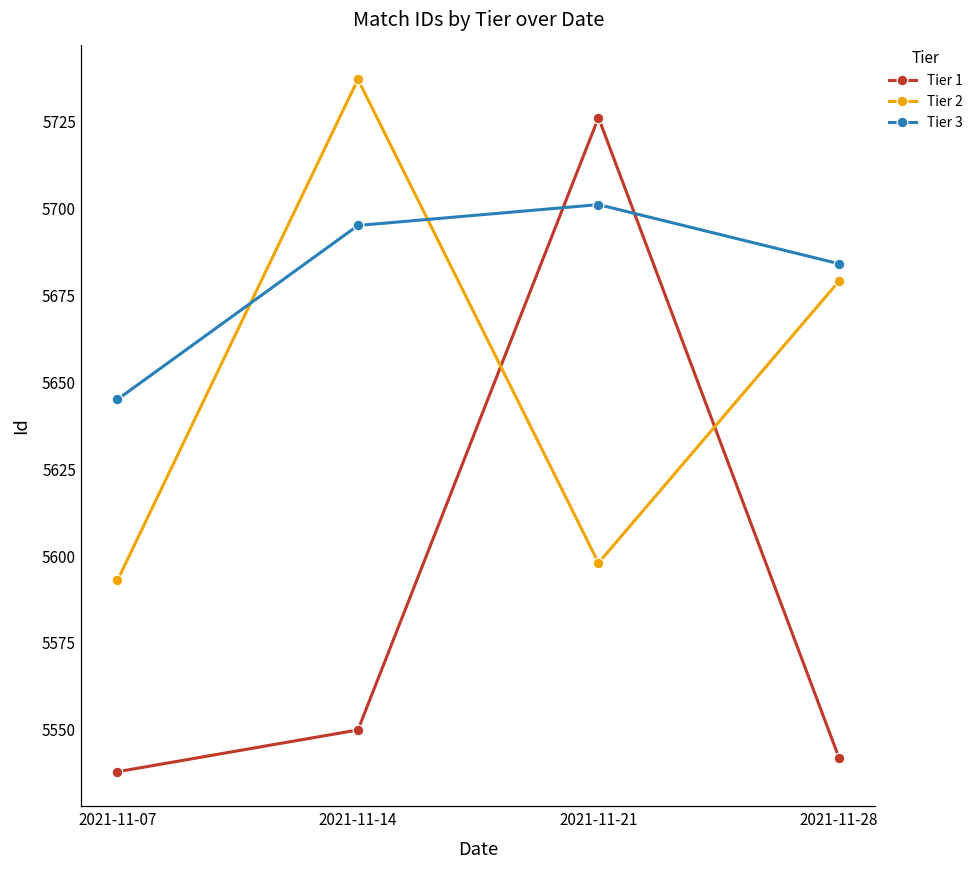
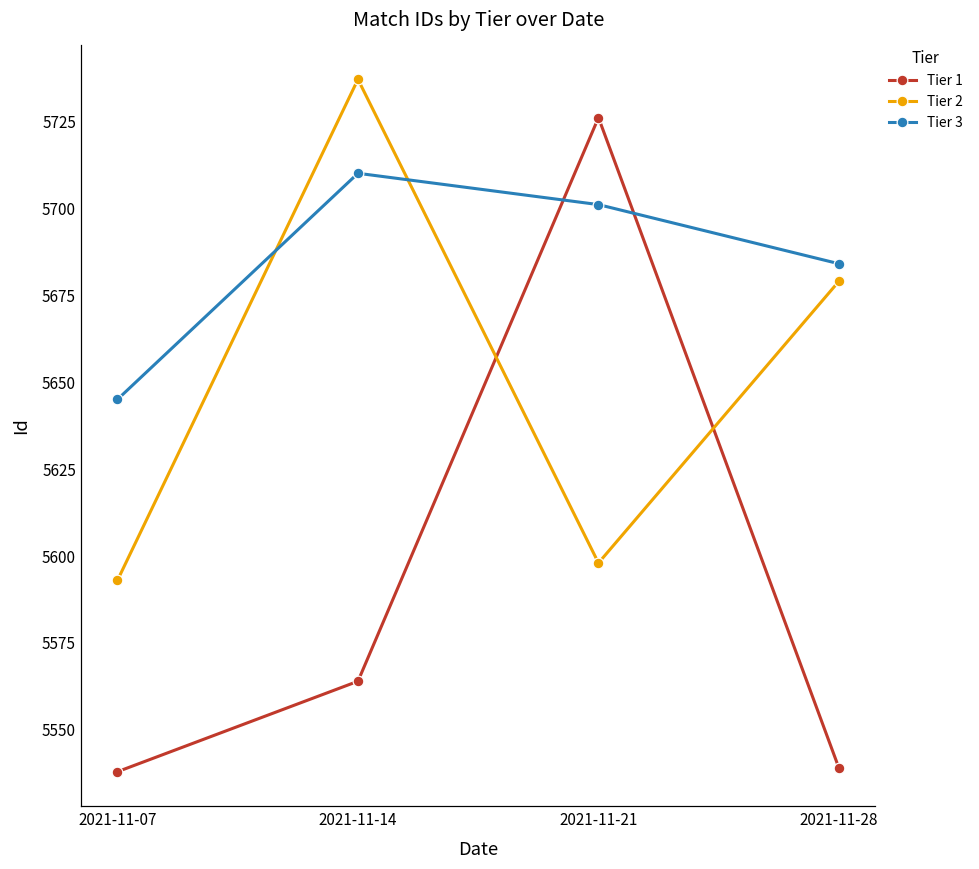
Tier 1, 2021-11-14: 5550 -> 5564
Tier 3, 2021-11-14: 5695 -> 5710
Tier 1, 2021-11-28: 5542 -> 5539
